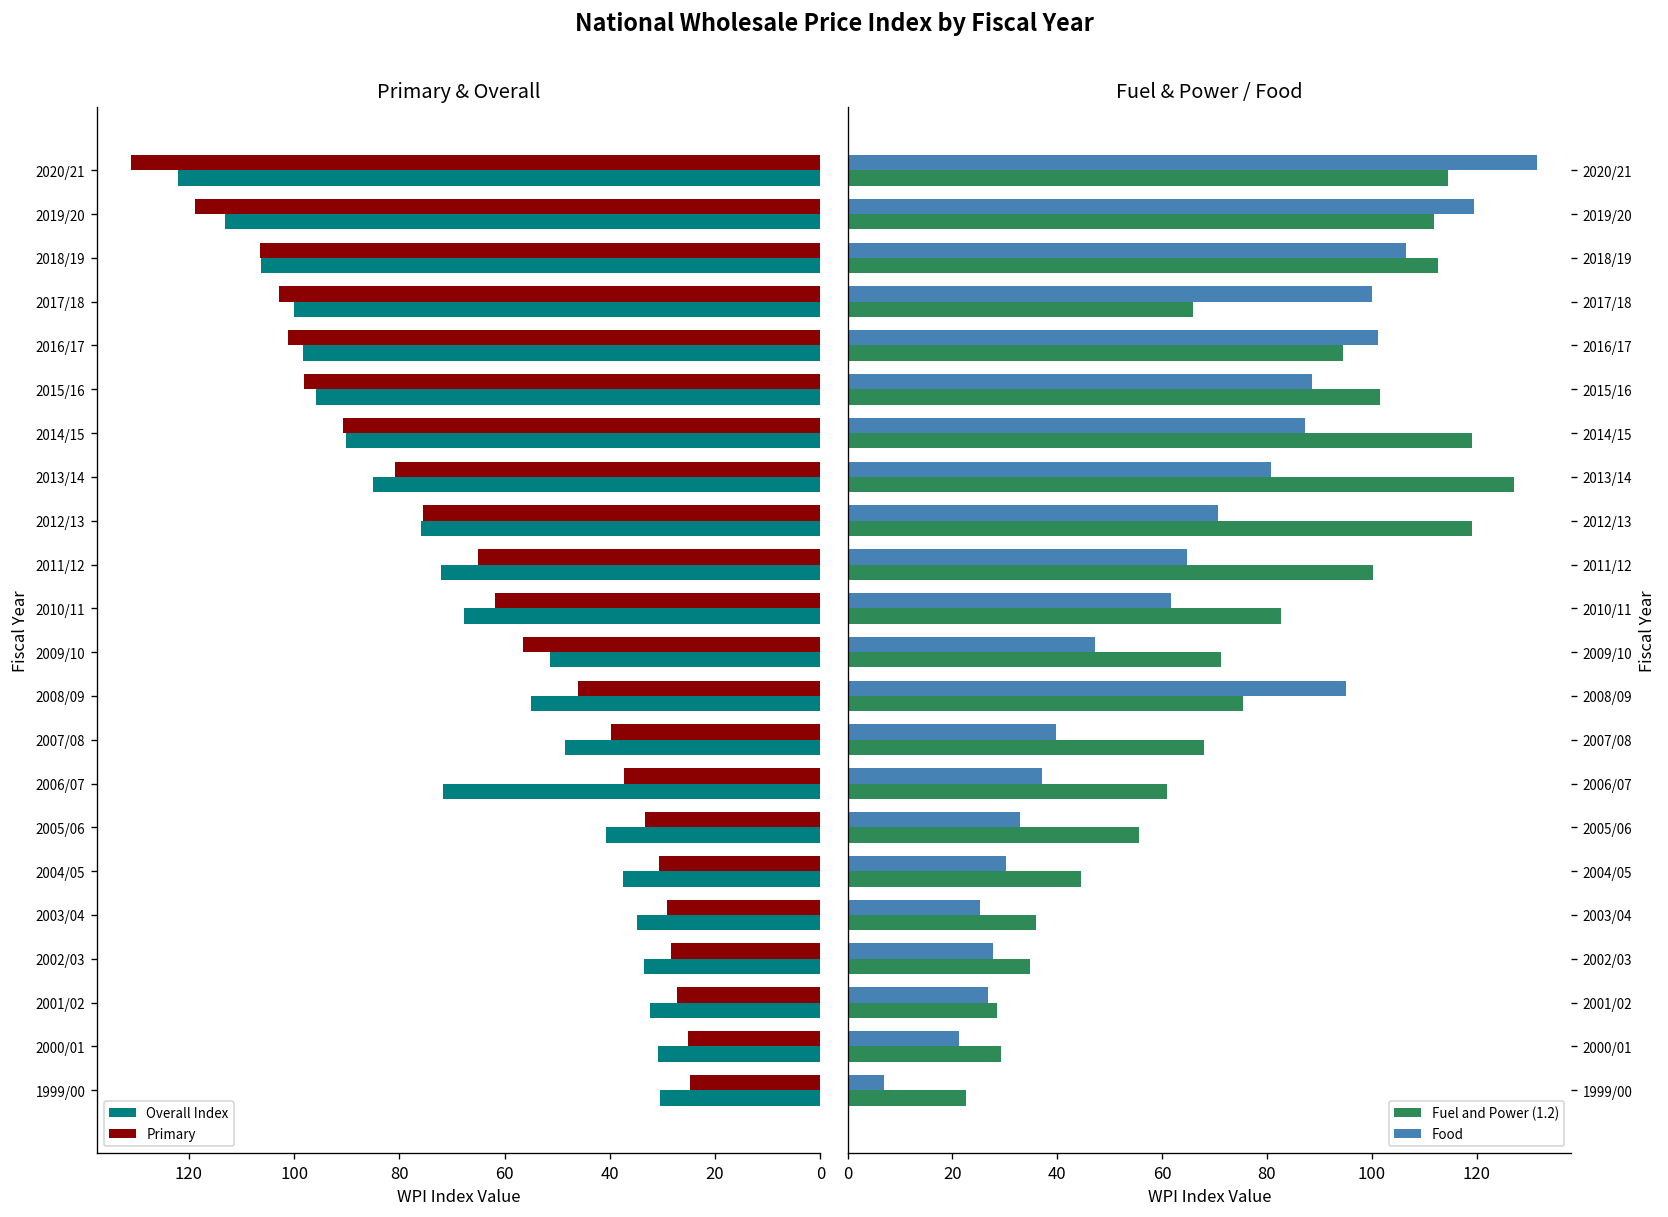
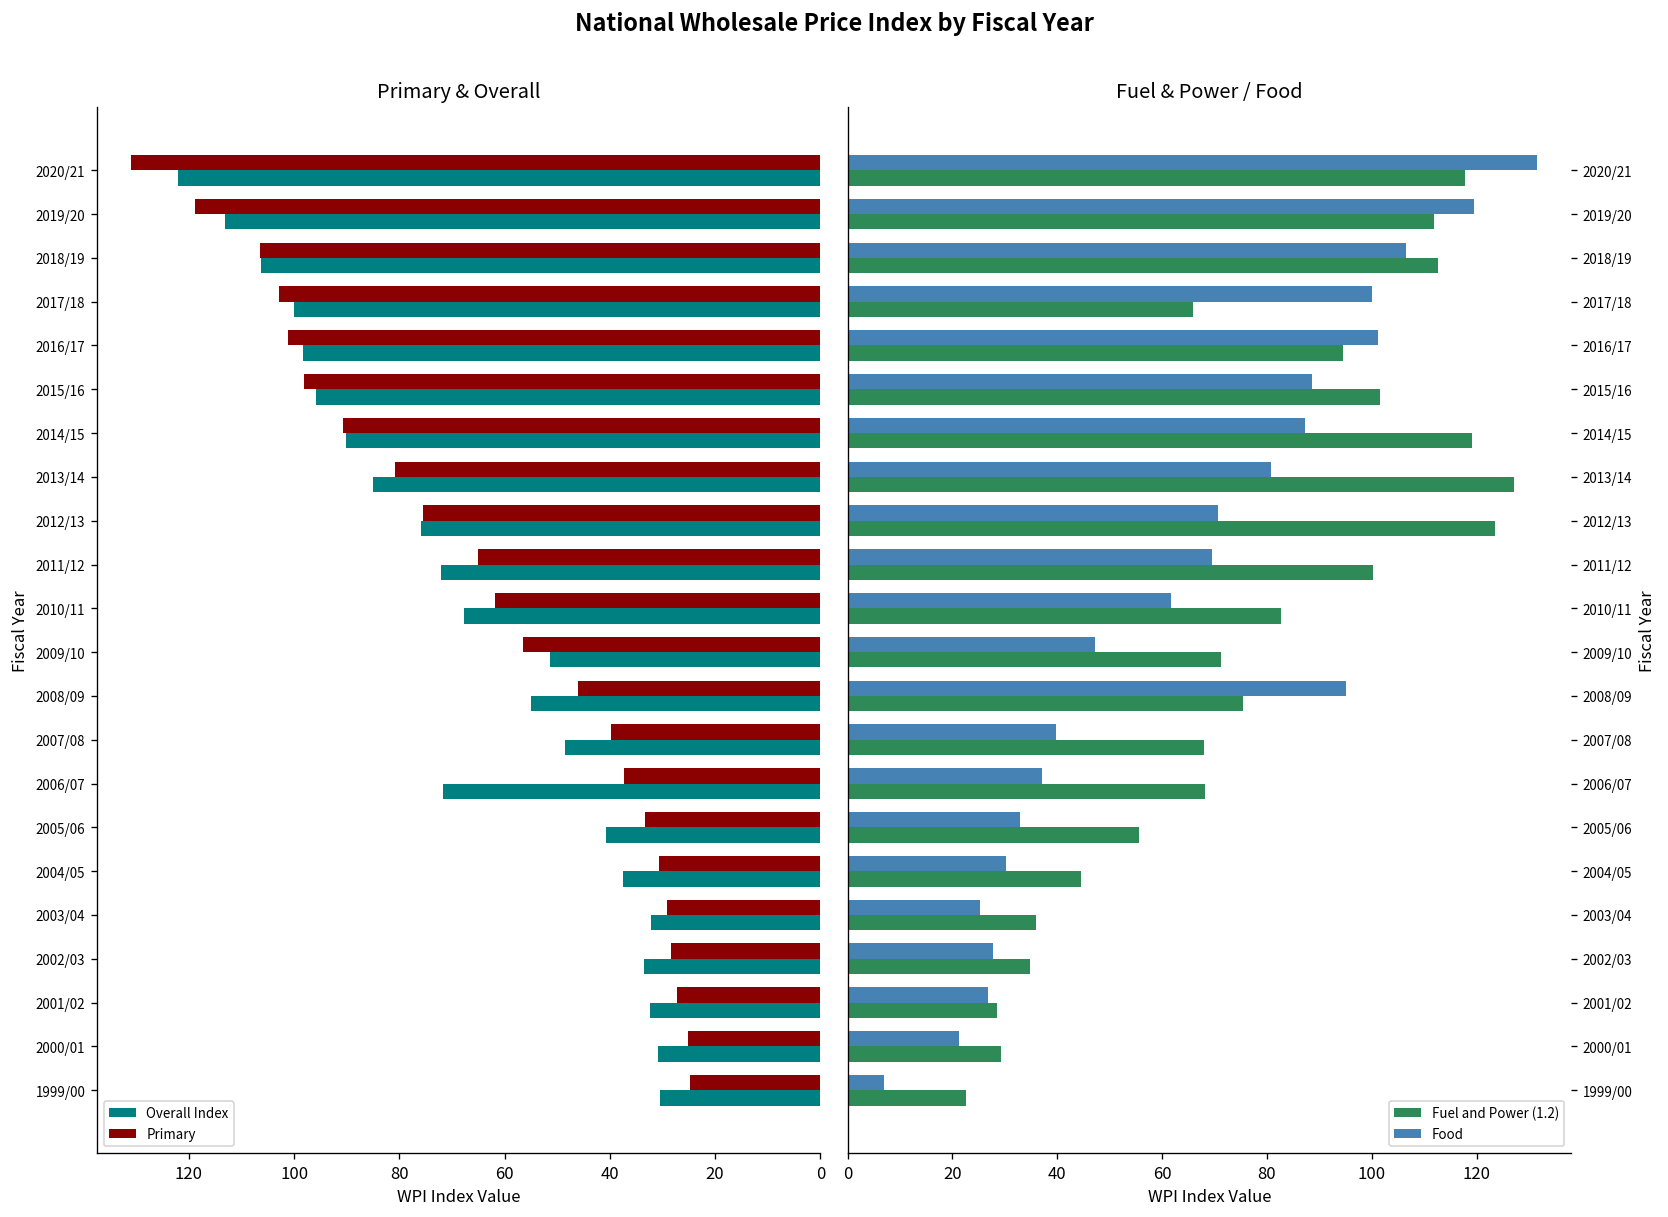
Primary & Overall, Overall Index, 2003/04: 35 -> 32
Fuel & Power / Food, Fuel and Power (1.2), 2020/21: 115 -> 118
Fuel & Power / Food, Fuel and Power (1.2), 2012/13: 119 -> 124
Fuel & Power / Food, Food, 2011/12: 65 -> 70
Fuel & Power / Food, Fuel and Power (1.2), 2006/07: 61 -> 68
